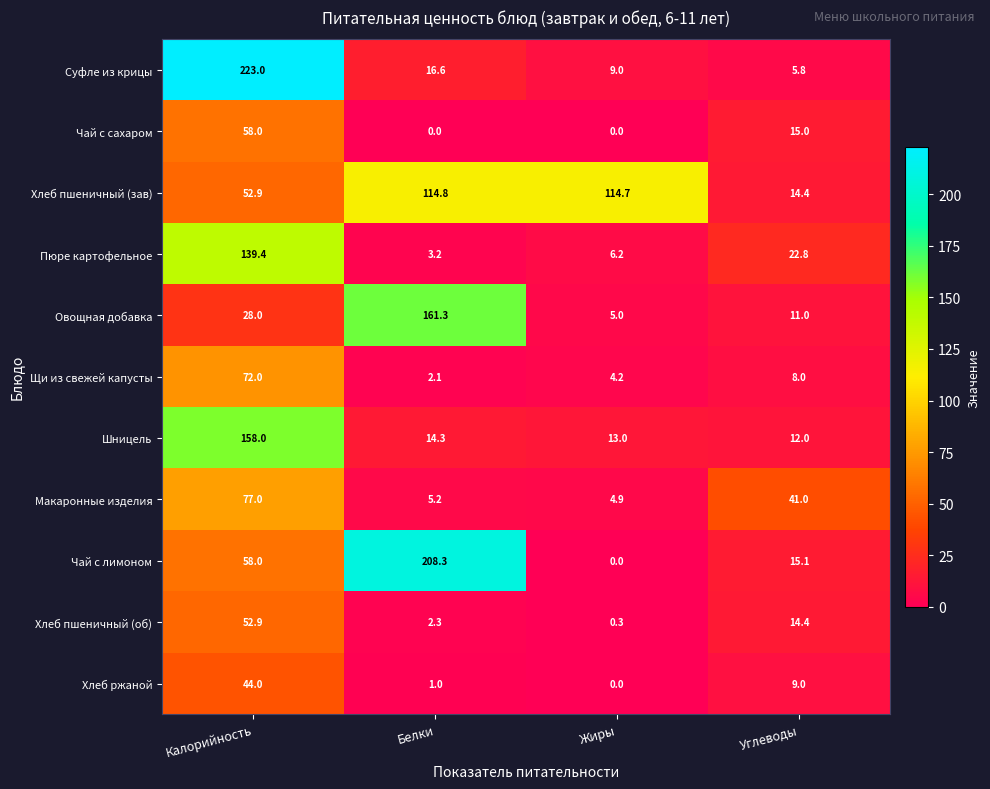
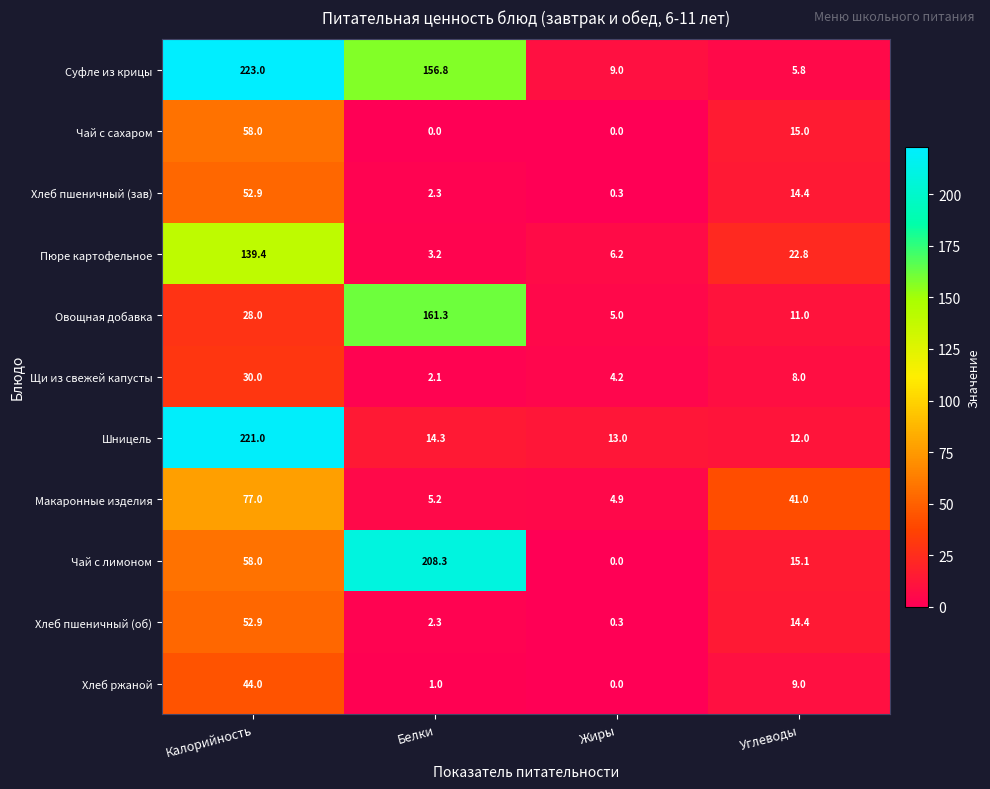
Суфле из крицы, Белки: 16.6 -> 156.8
Хлеб пшеничный (зав), Белки: 114.8 -> 2.3
Хлеб пшеничный (зав), Жиры: 114.7 -> 0.3
Щи из свежей капусты, Калорийность: 72.0 -> 30.0
Шницель, Калорийность: 158.0 -> 221.0
